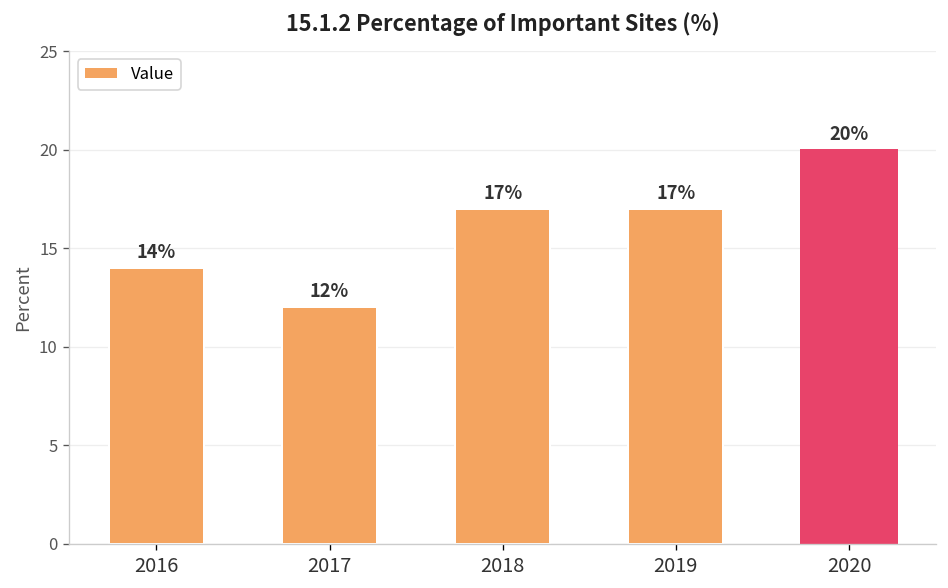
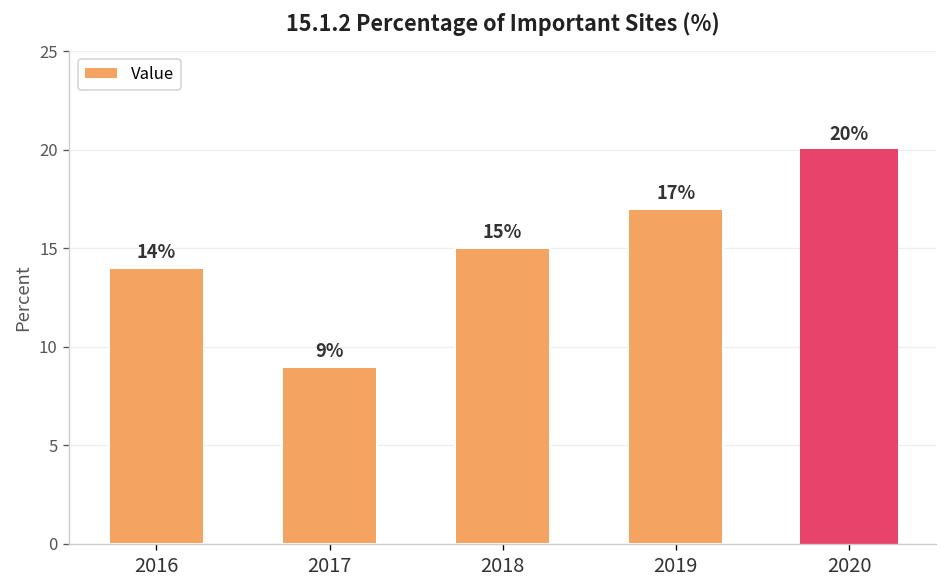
2017: 12% -> 9%
2018: 17% -> 15%
